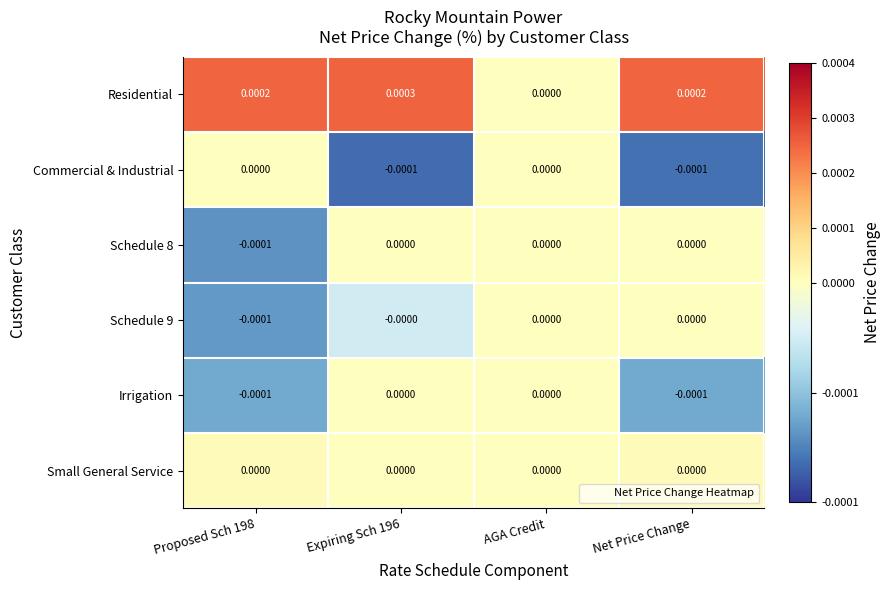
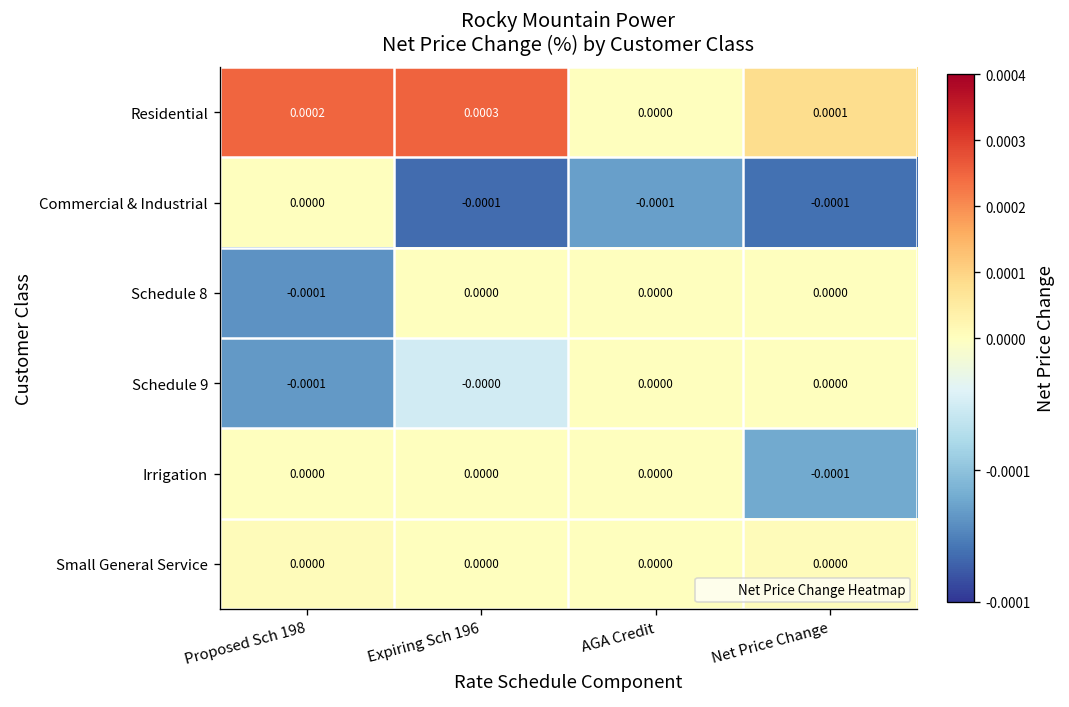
Residential, Net Price Change: 0.0002 -> 0.0001
Commercial & Industrial, AGA Credit: 0.0000 -> -0.0001
Irrigation, Proposed Sch 198: -0.0001 -> 0.0000
